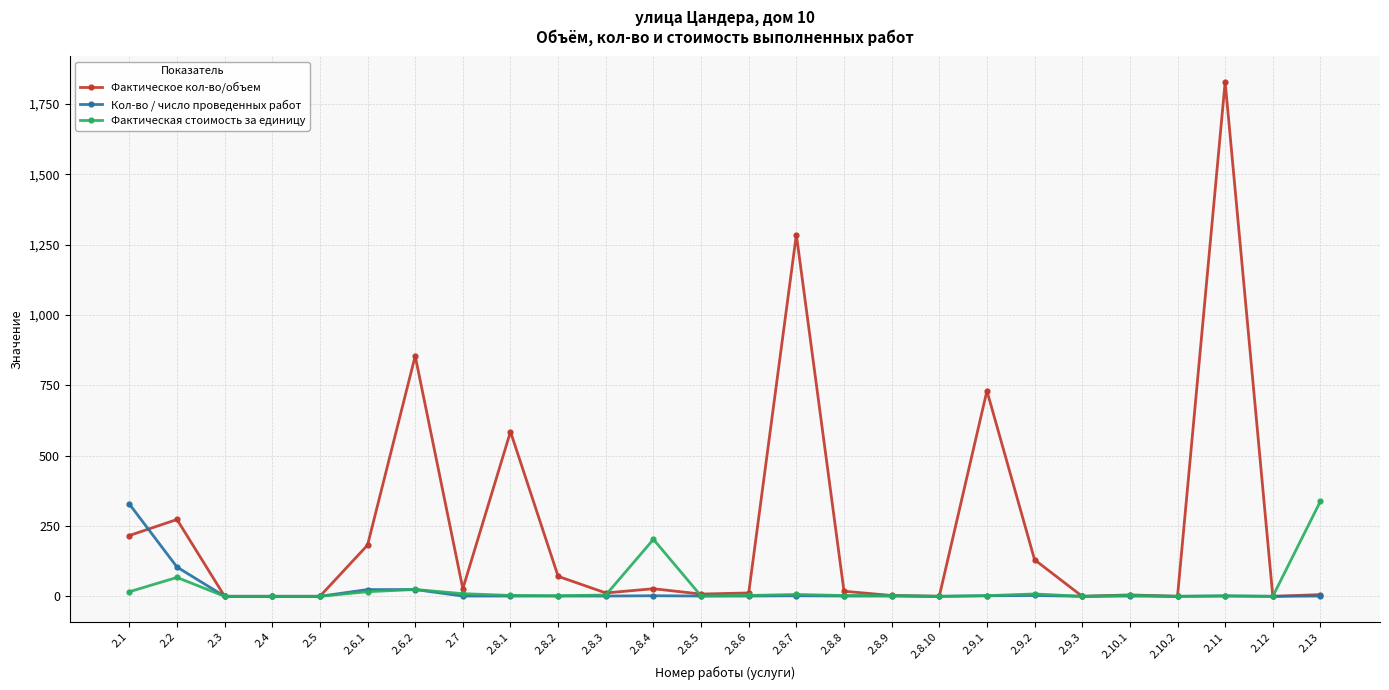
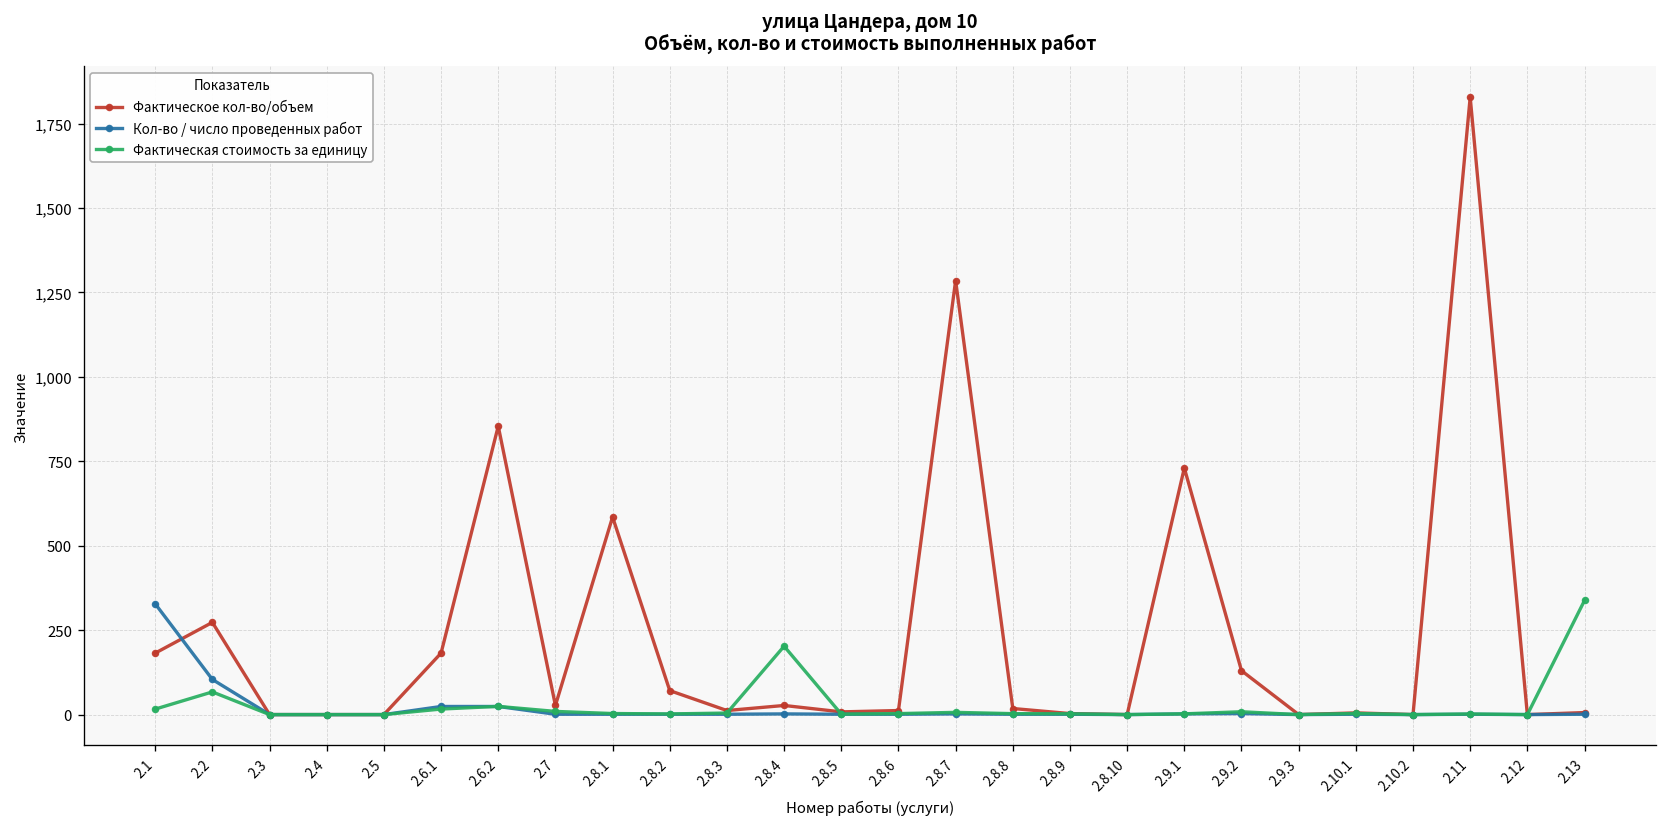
Фактическое кол-во/объем, 2.1: 220 -> 180
